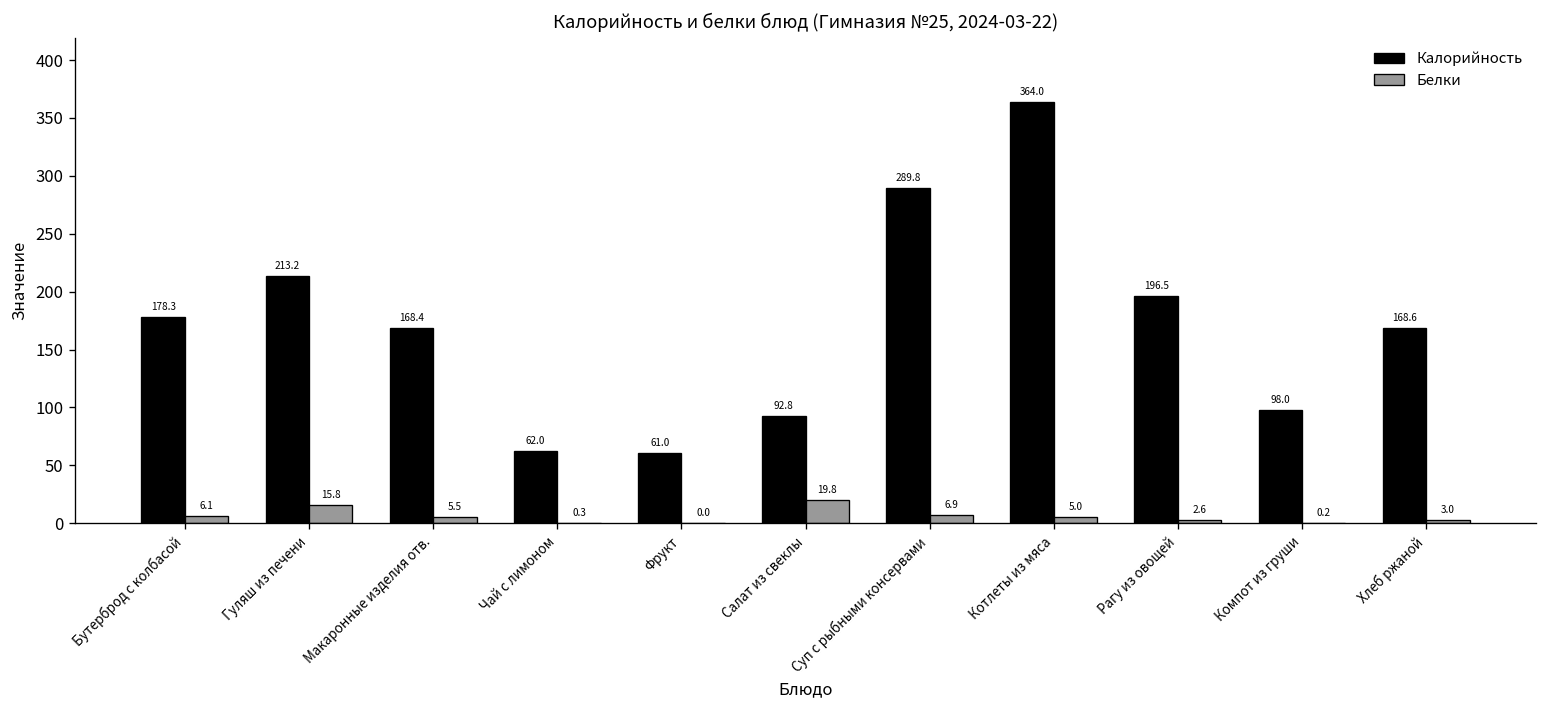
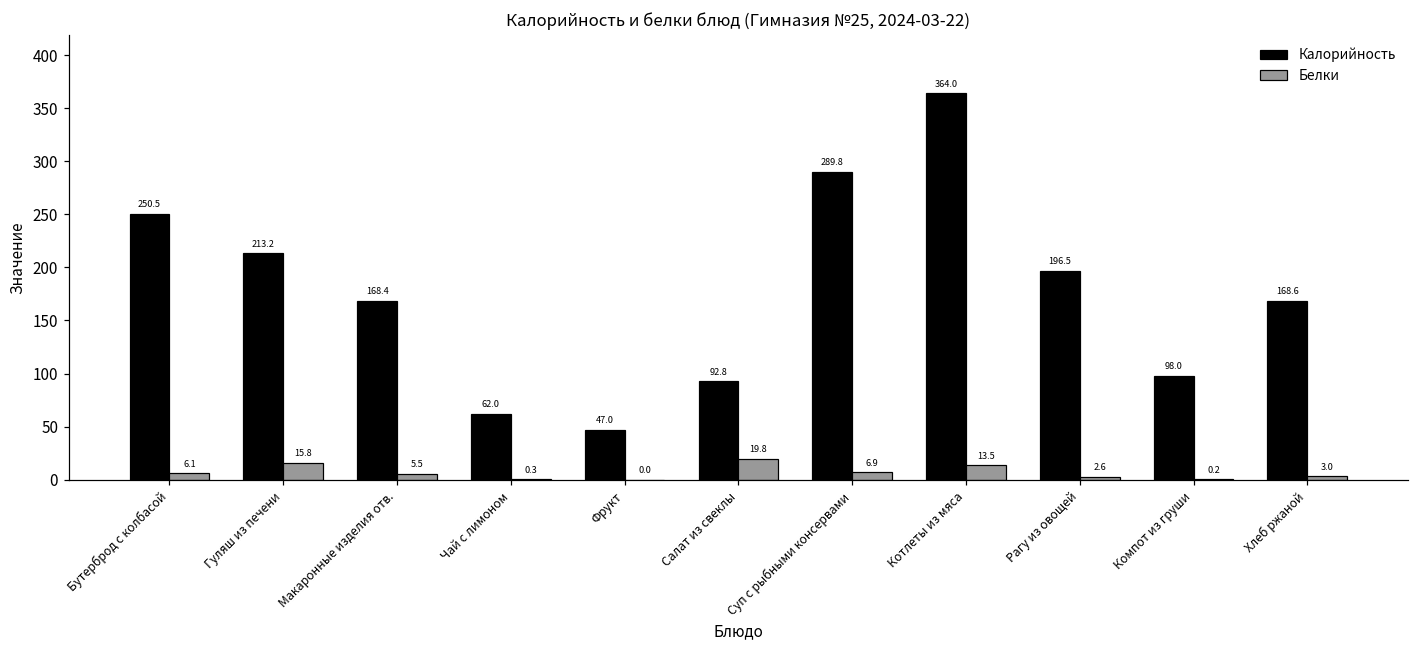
Калорийность, Бутерброд с колбасой: 178.3 -> 250.5
Калорийность, Фрукт: 61.0 -> 47.0
Белки, Котлеты из мяса: 5.0 -> 13.5
